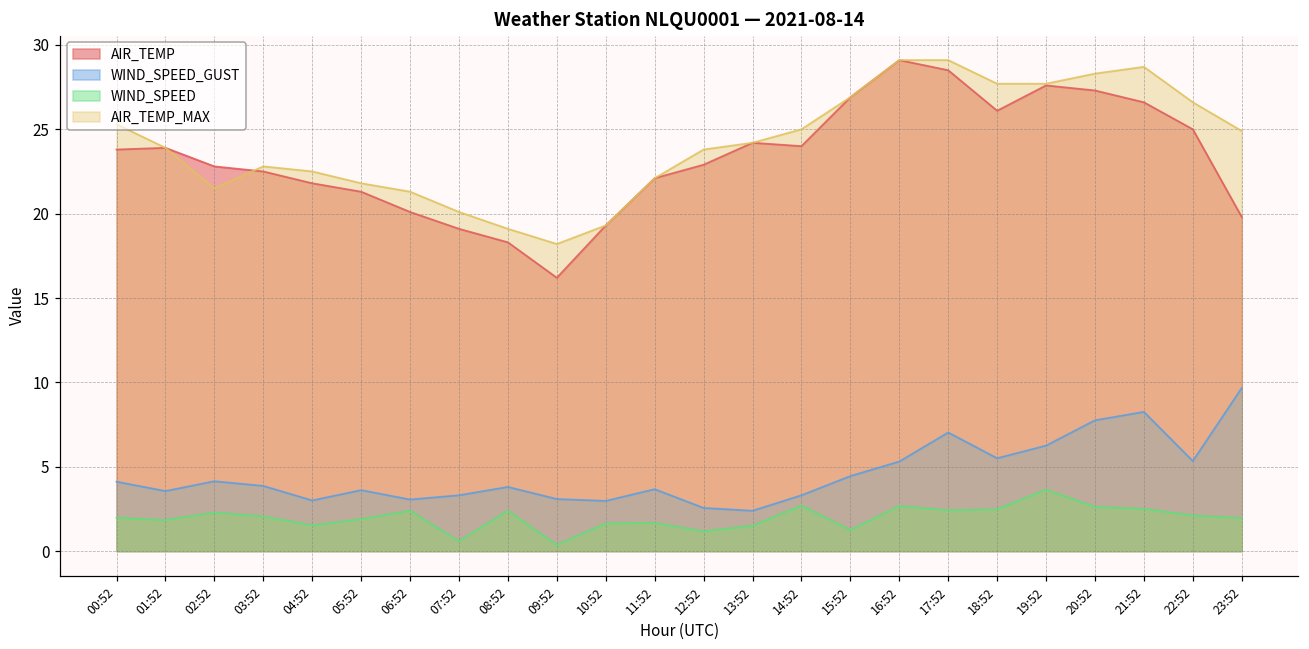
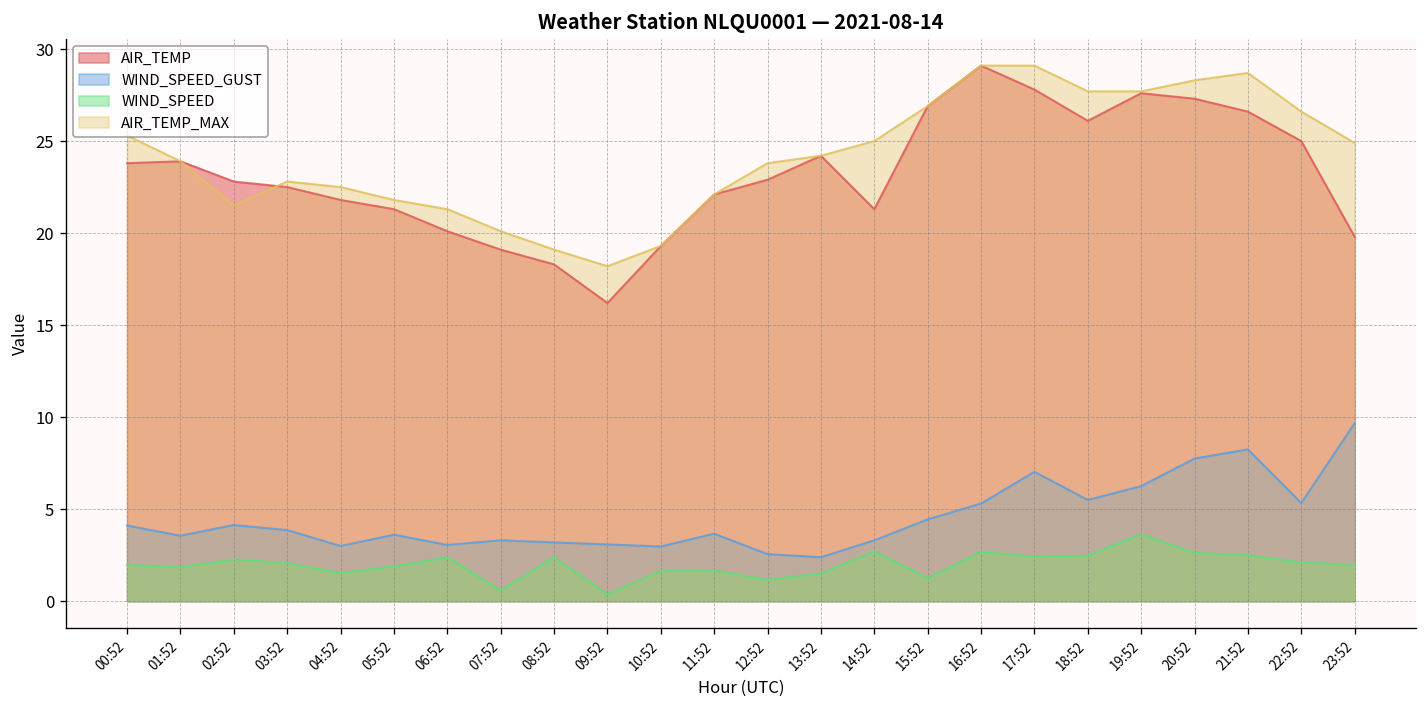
WIND_SPEED_GUST, 08:52: 3.8 -> 3.2
AIR_TEMP, 14:52: 24.0 -> 21.3
AIR_TEMP, 17:52: 28.5 -> 27.8
